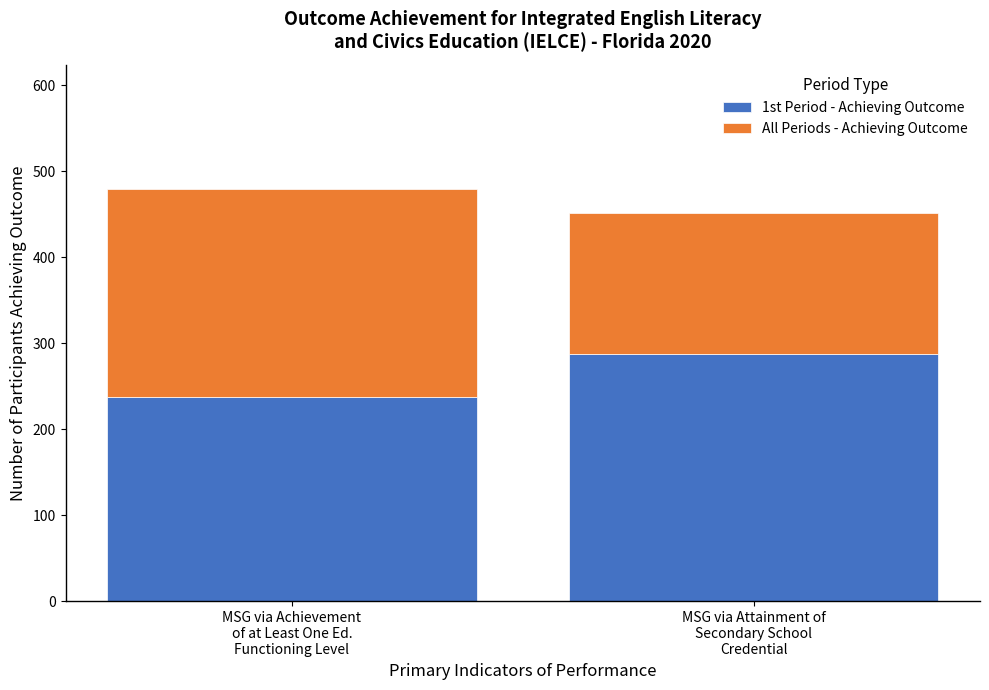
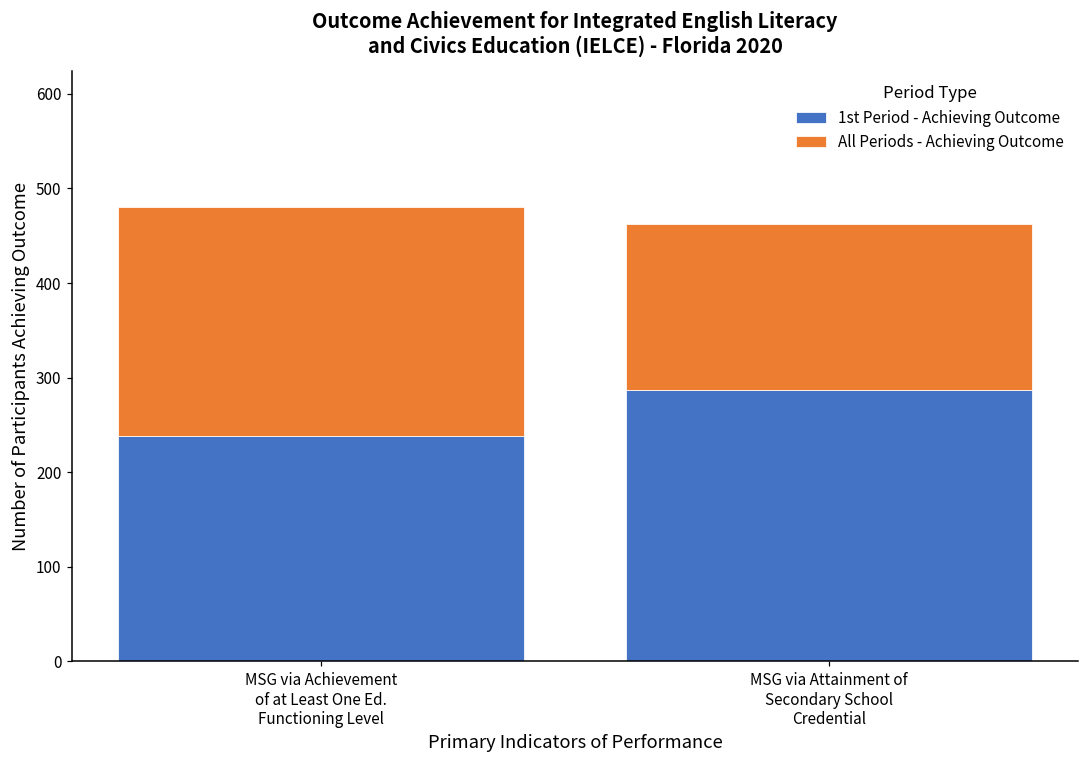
All Periods - Achieving Outcome, MSG via Attainment of Secondary School Credential: 170 -> 180
